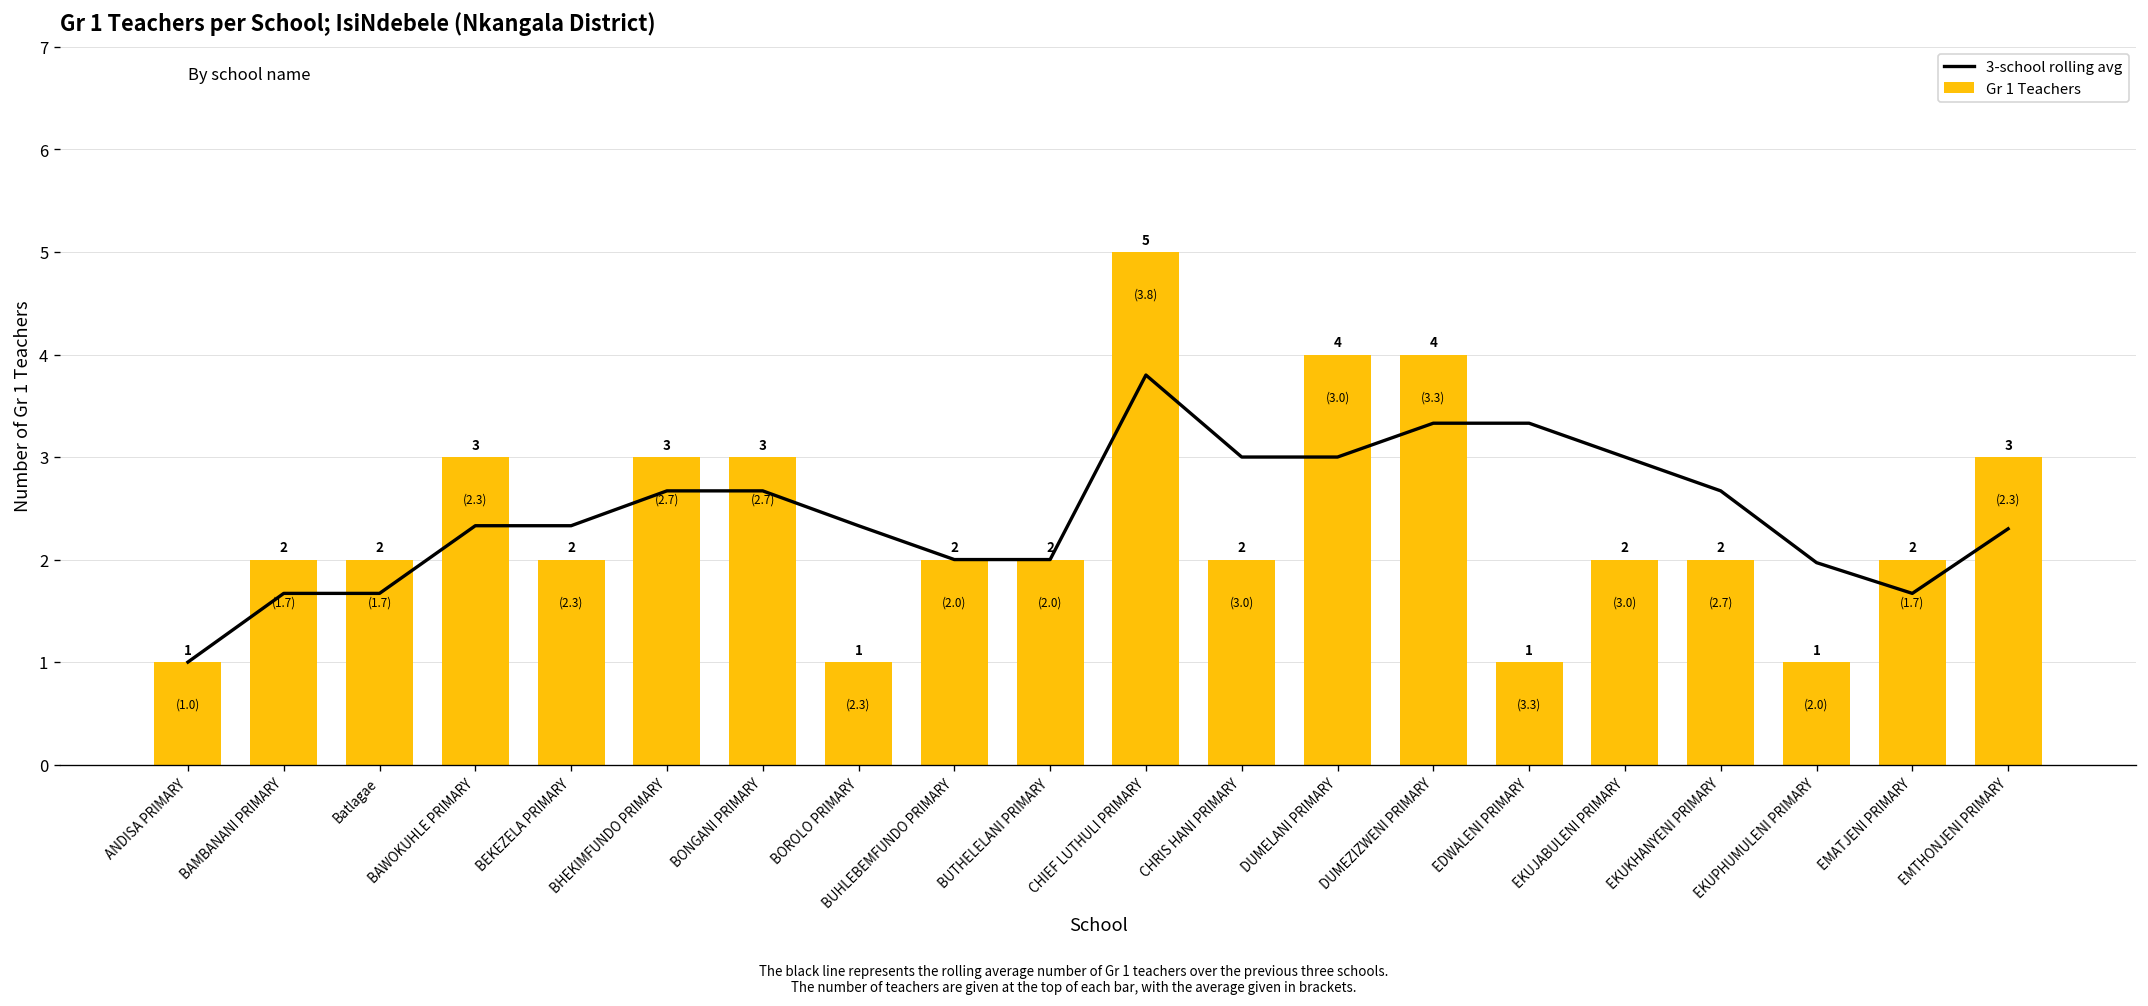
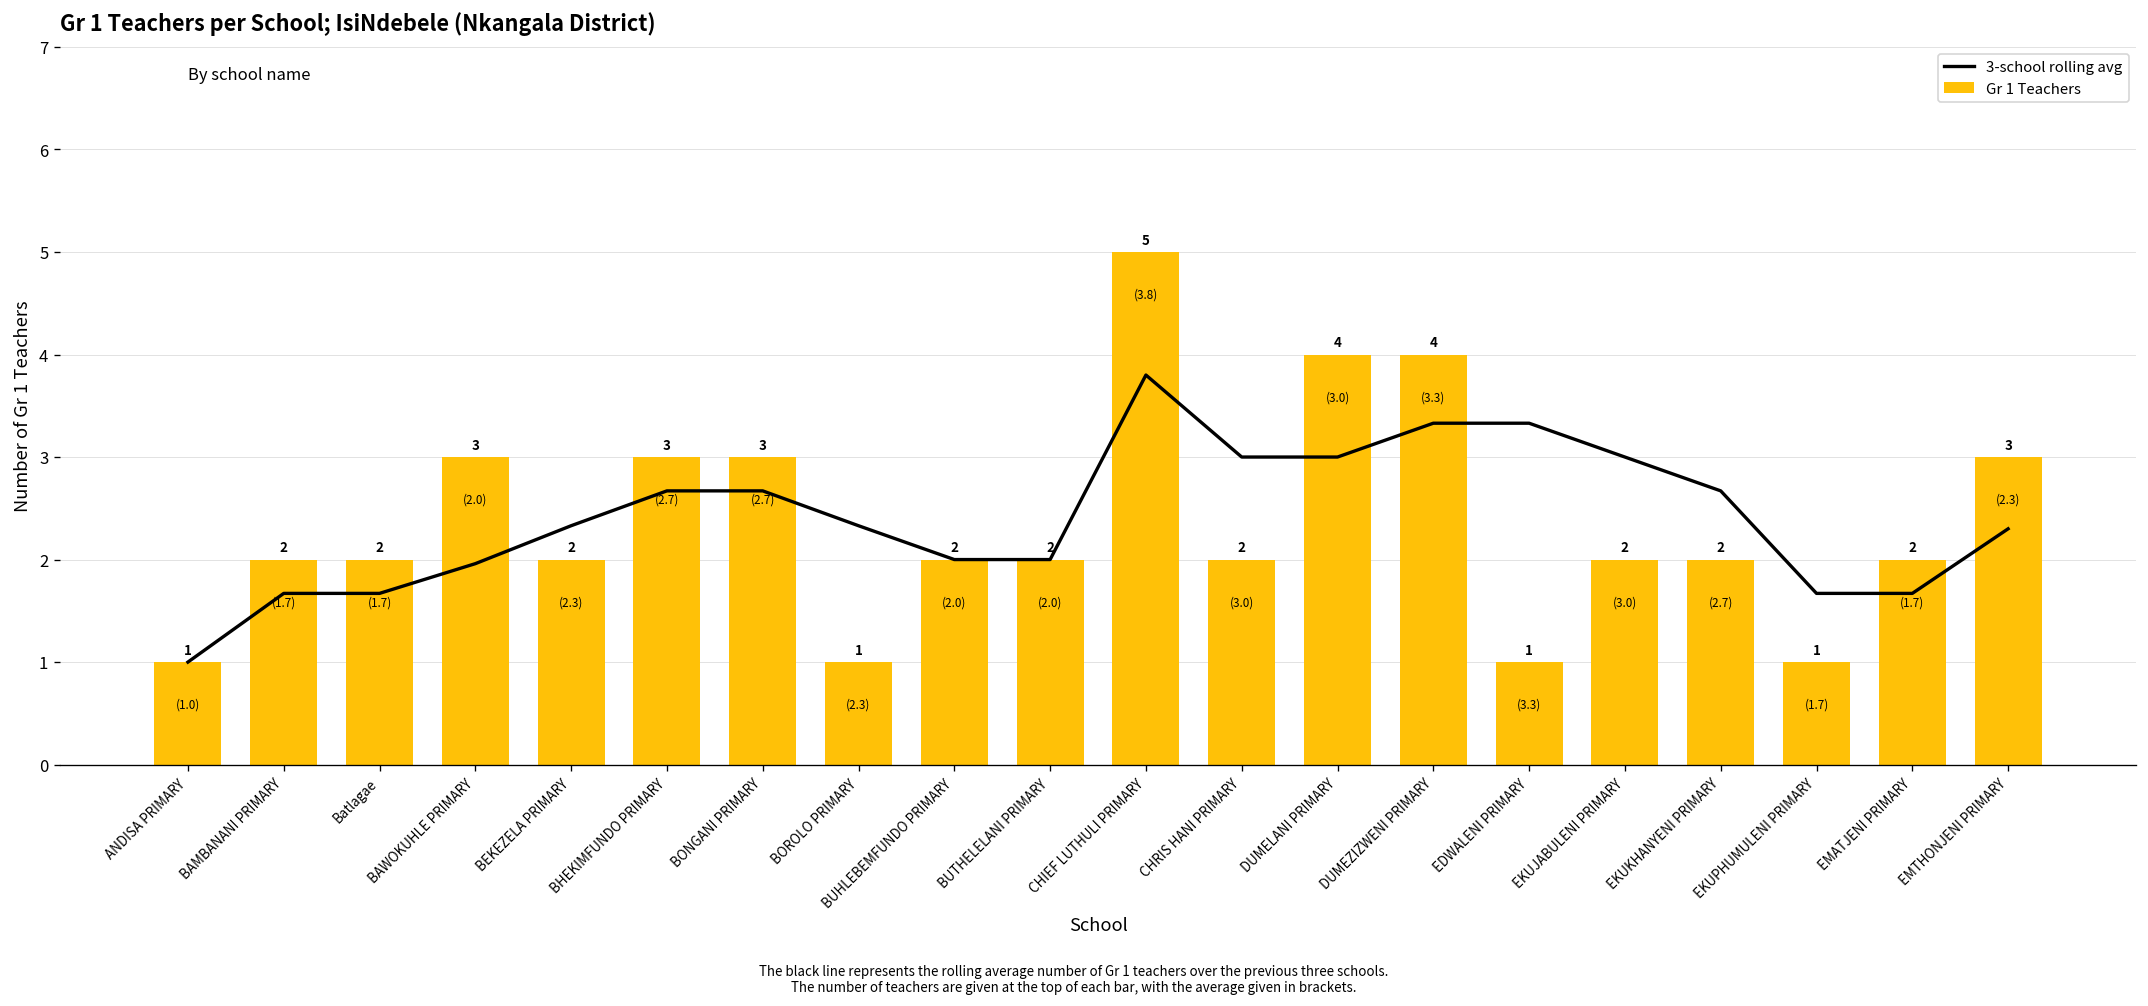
3-school rolling avg, BAWOKUHLE PRIMARY: (2.3) -> (2.0)
3-school rolling avg, EKUPHUMULENI PRIMARY: (2.0) -> (1.7)
